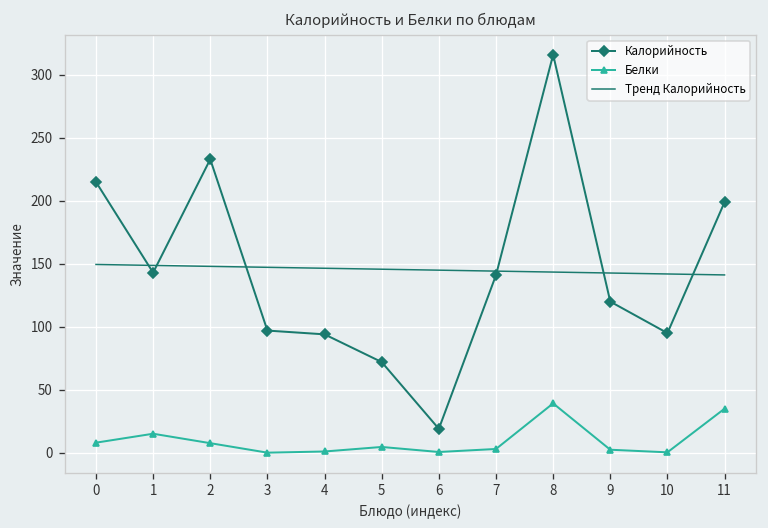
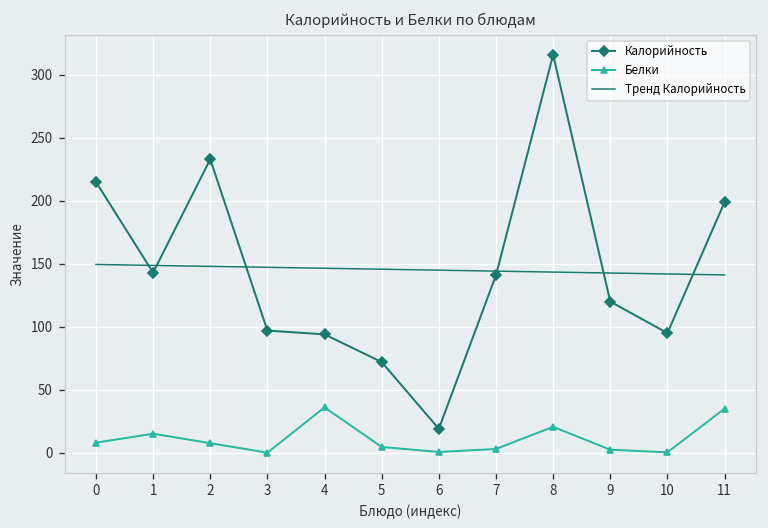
Белки, 4: 1 -> 36
Белки, 8: 39 -> 21
